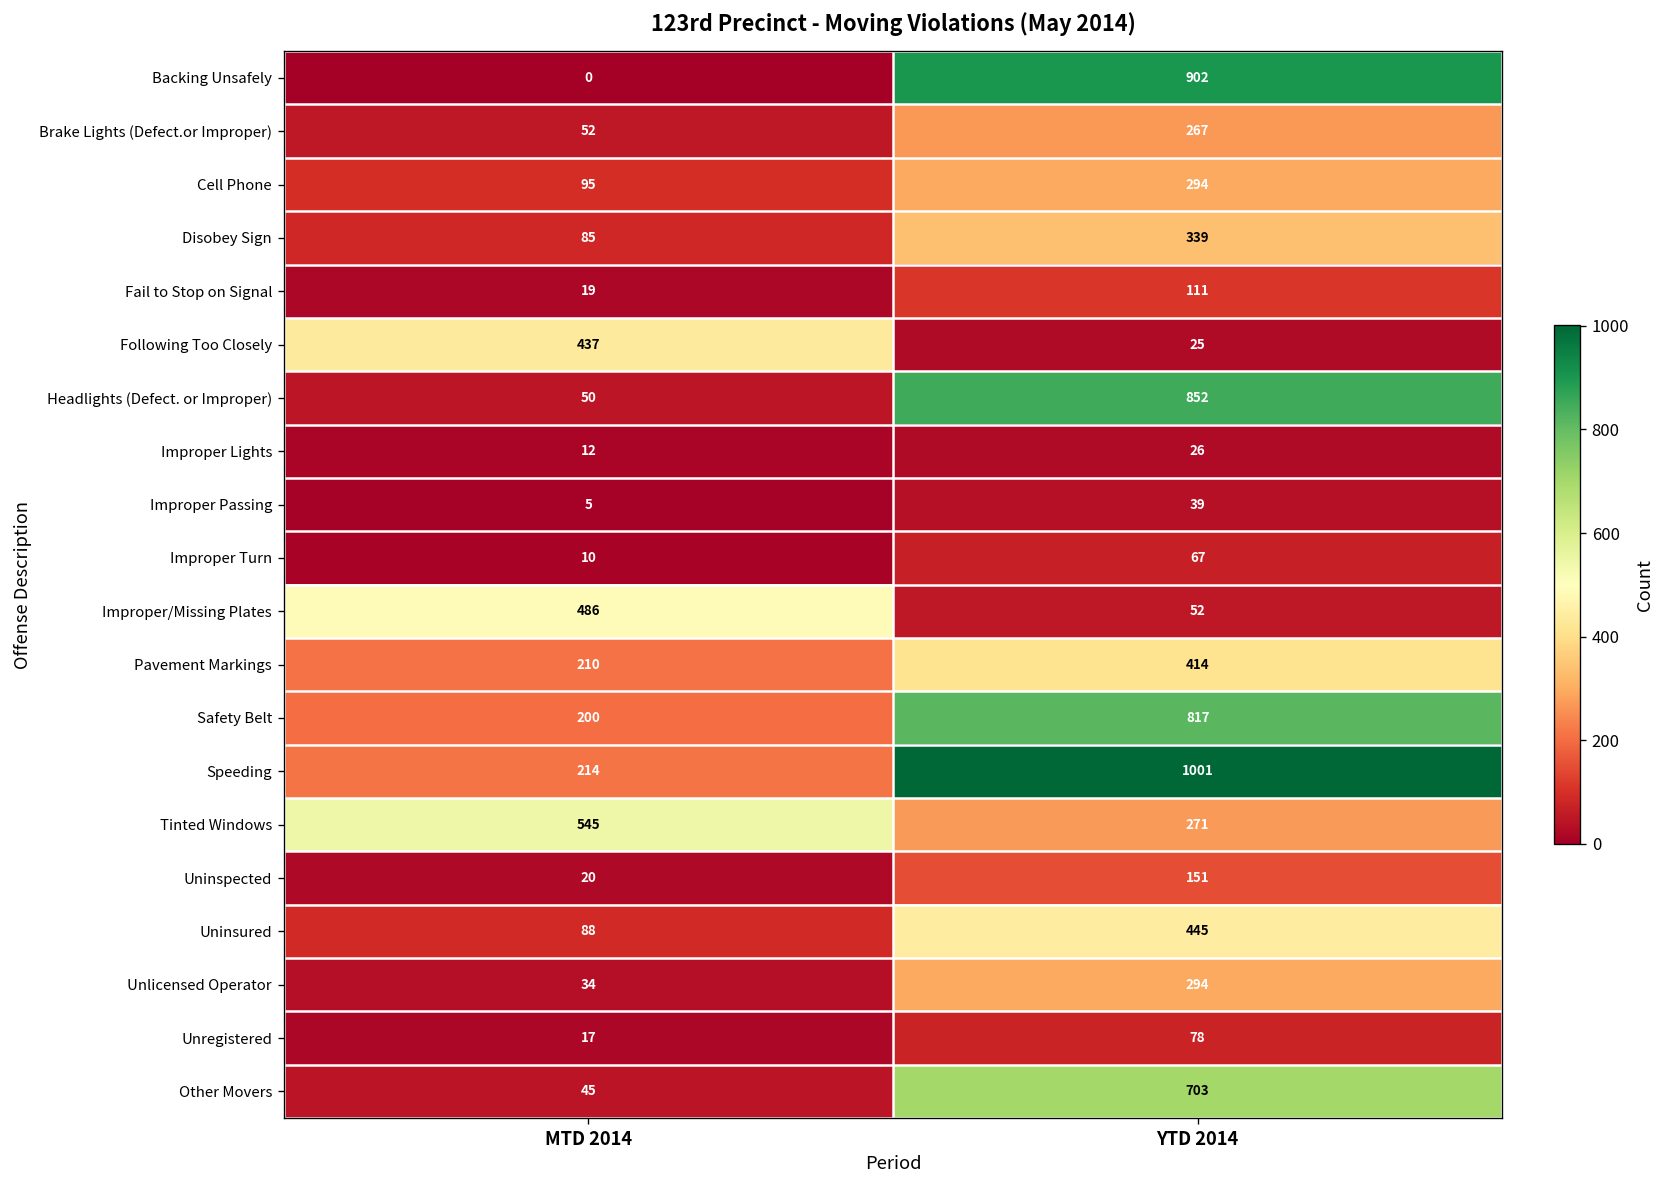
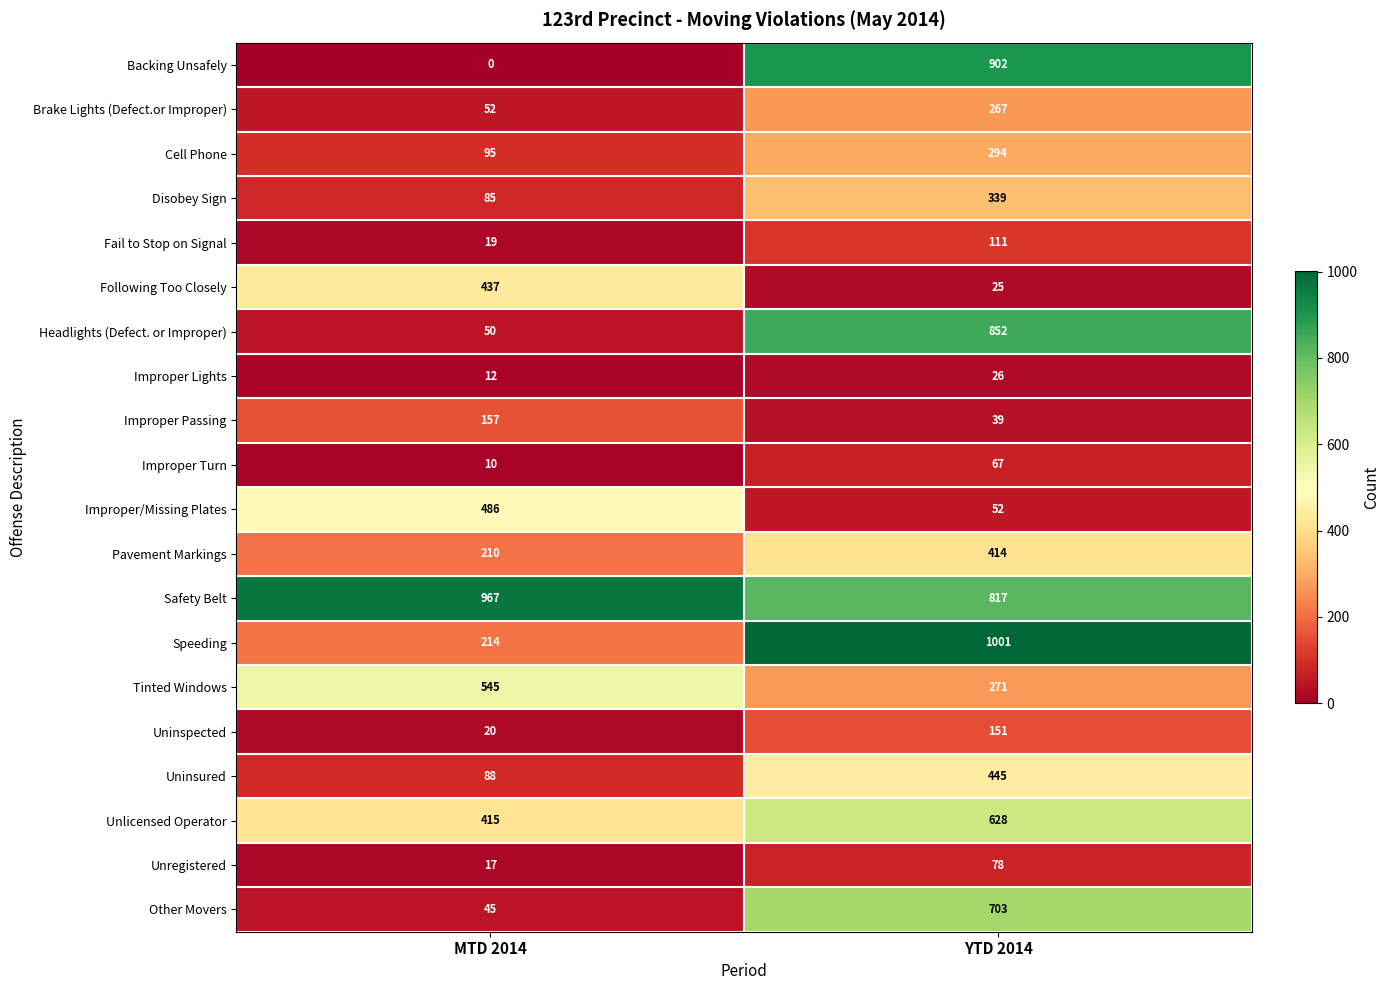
Improper Passing, MTD 2014: 5 -> 157
Safety Belt, MTD 2014: 200 -> 967
Unlicensed Operator, MTD 2014: 34 -> 415
Unlicensed Operator, YTD 2014: 294 -> 628
